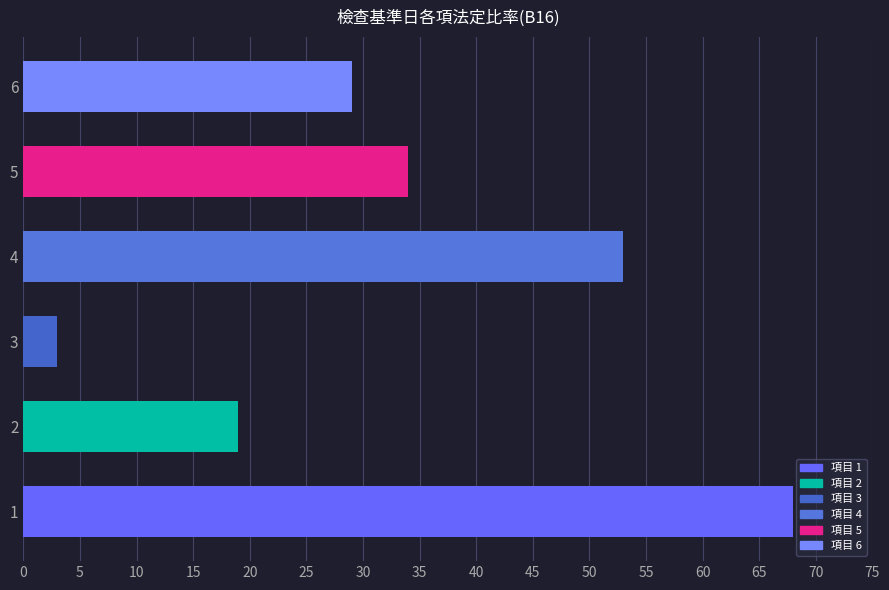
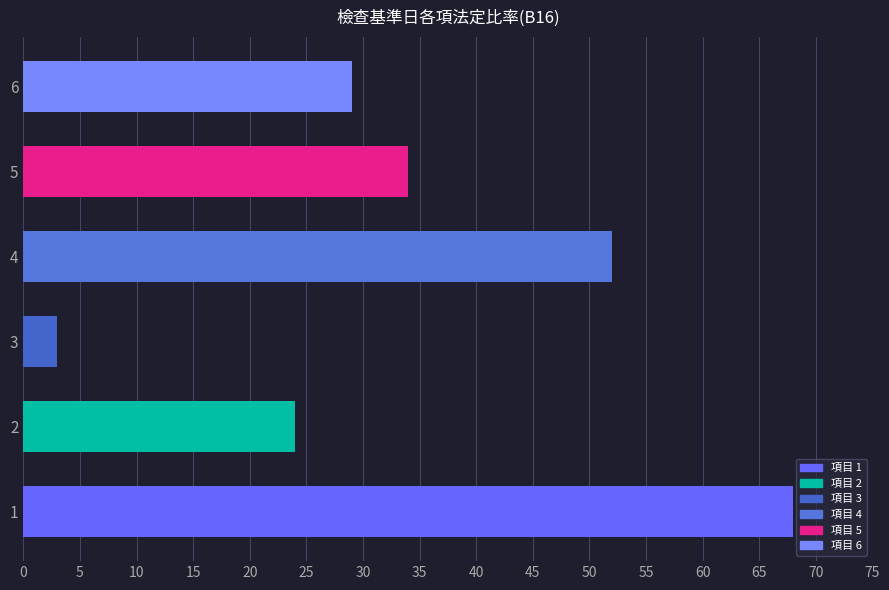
4: 53 -> 52
2: 19 -> 24
